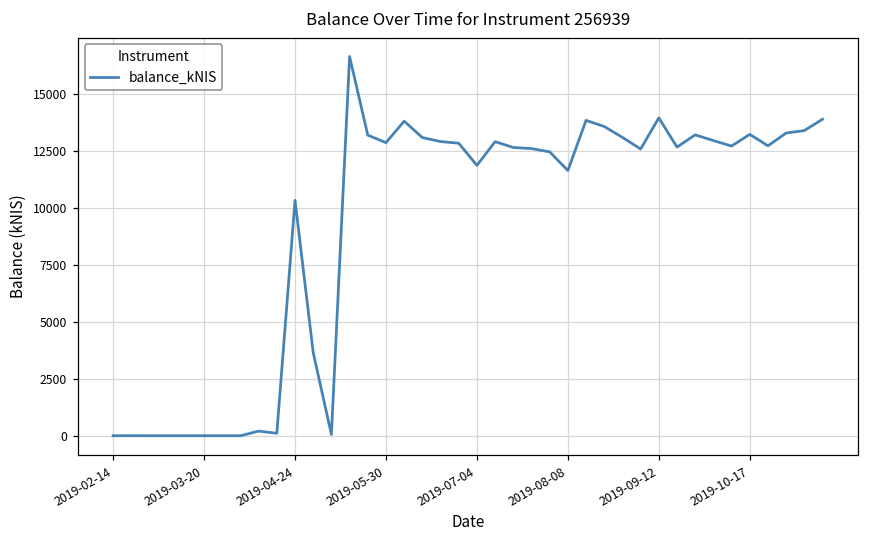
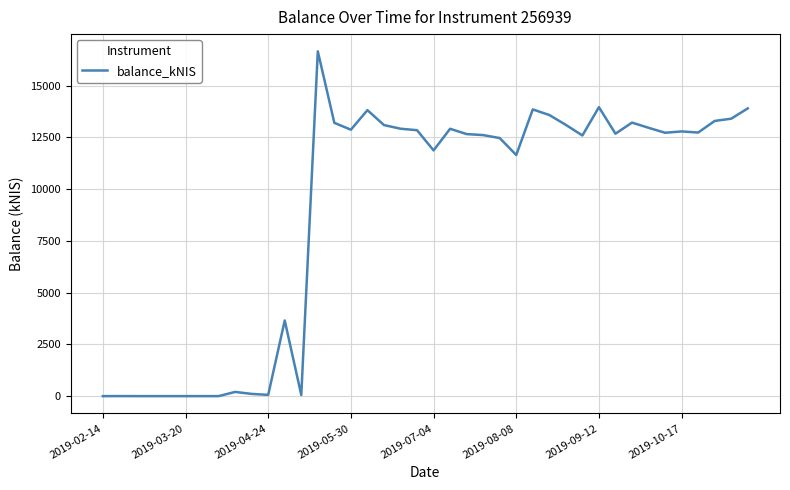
2019-04-24: 10300 -> 100
2019-10-17: 13200 -> 12800
